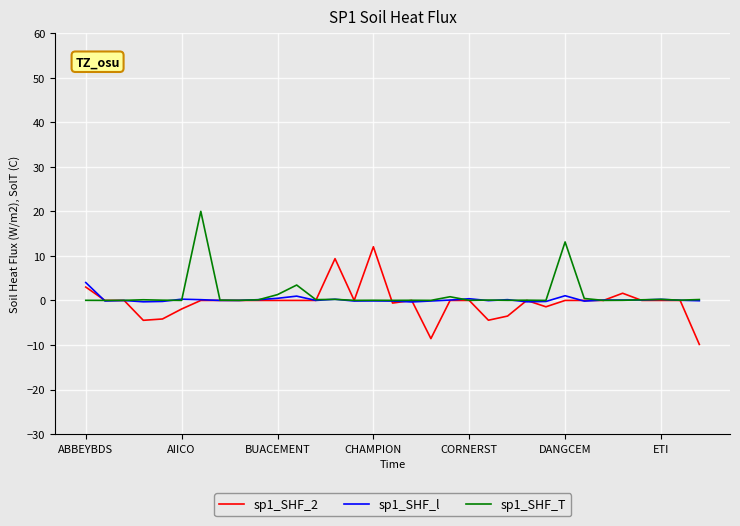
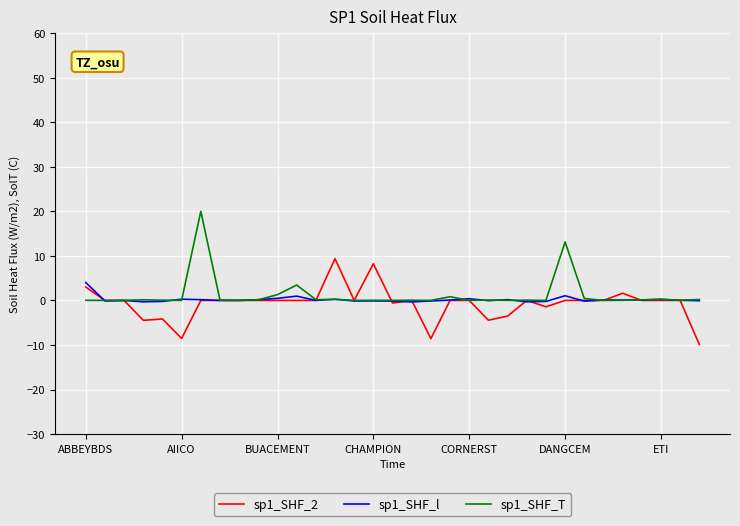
sp1_SHF_2, AIICO: -2 -> -9
sp1_SHF_2, CHAMPION: 12 -> 8
